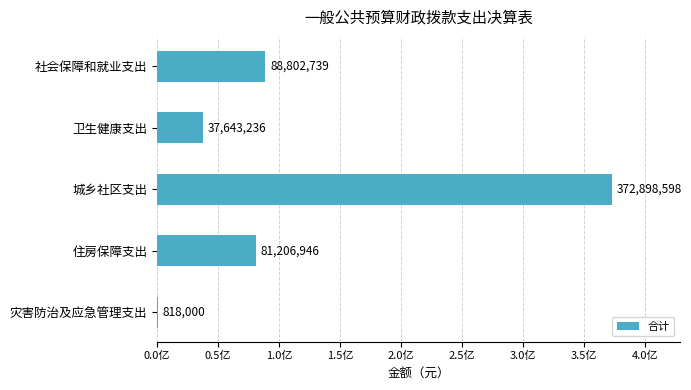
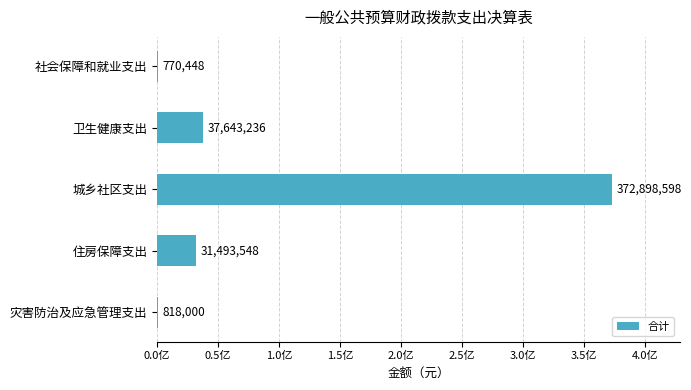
社会保障和就业支出: 88,802,739 -> 770,448
住房保障支出: 81,206,946 -> 31,493,548
